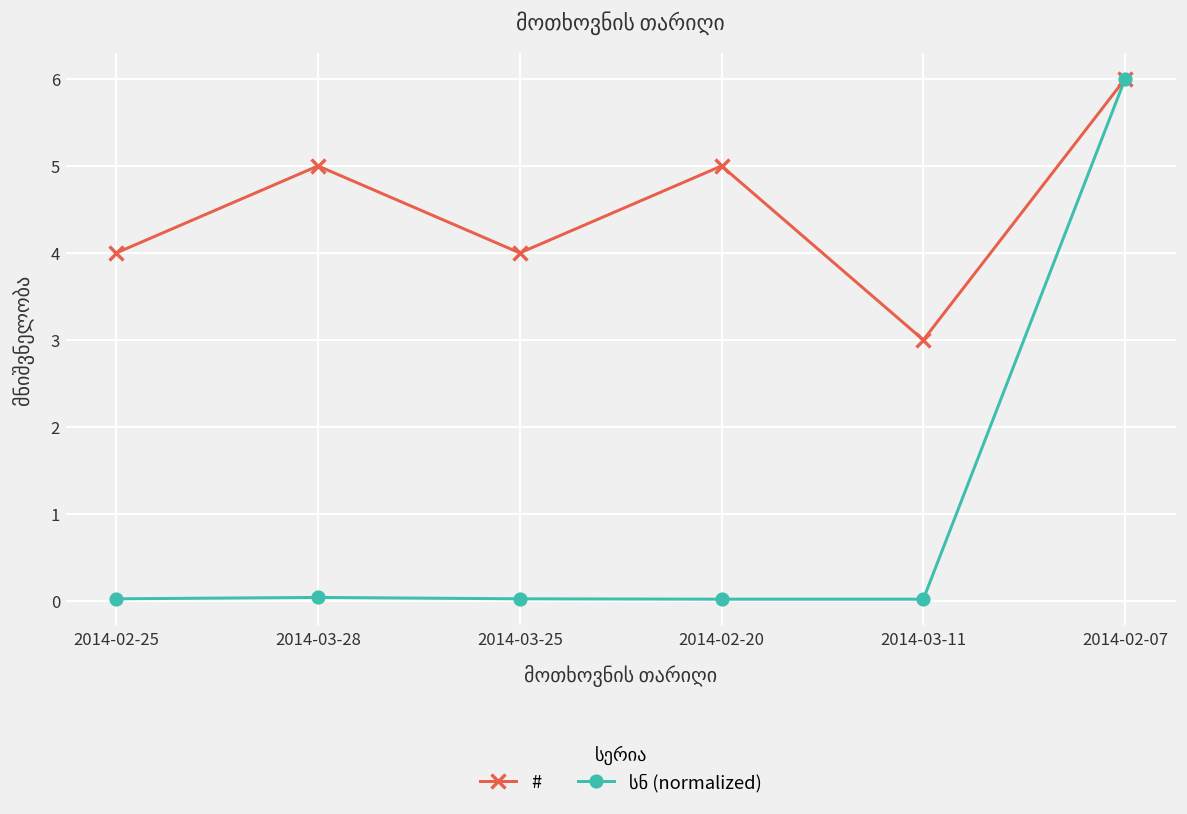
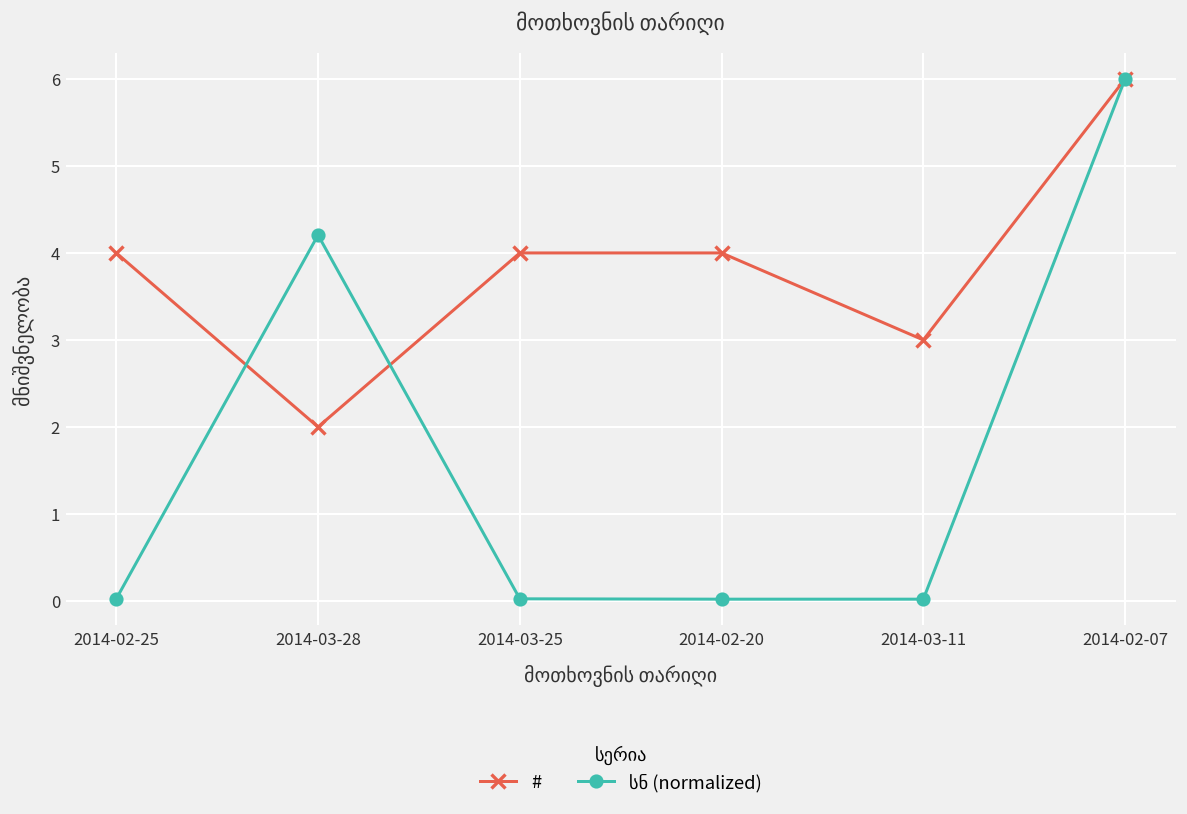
#, 2014-03-28: 5 -> 2
სნ (normalized), 2014-03-28: 0.0 -> 4.2
#, 2014-02-20: 5 -> 4
